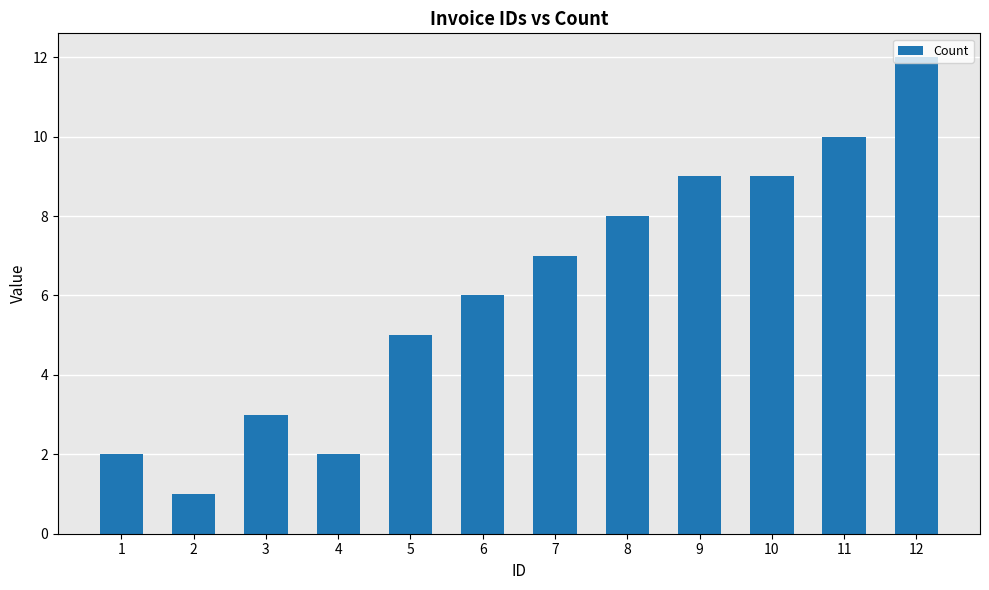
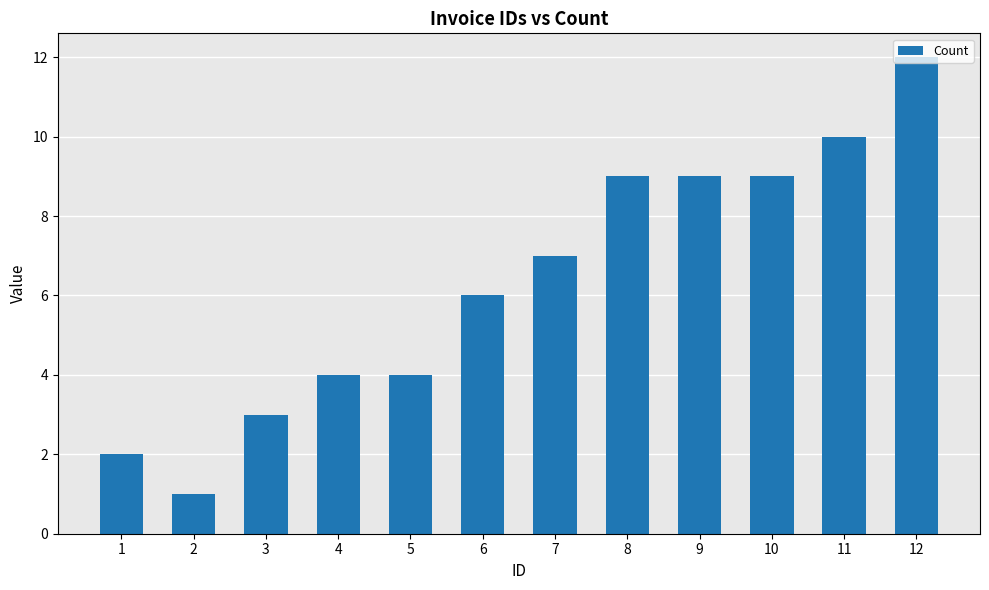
4: 2 -> 4
5: 5 -> 4
8: 8 -> 9
